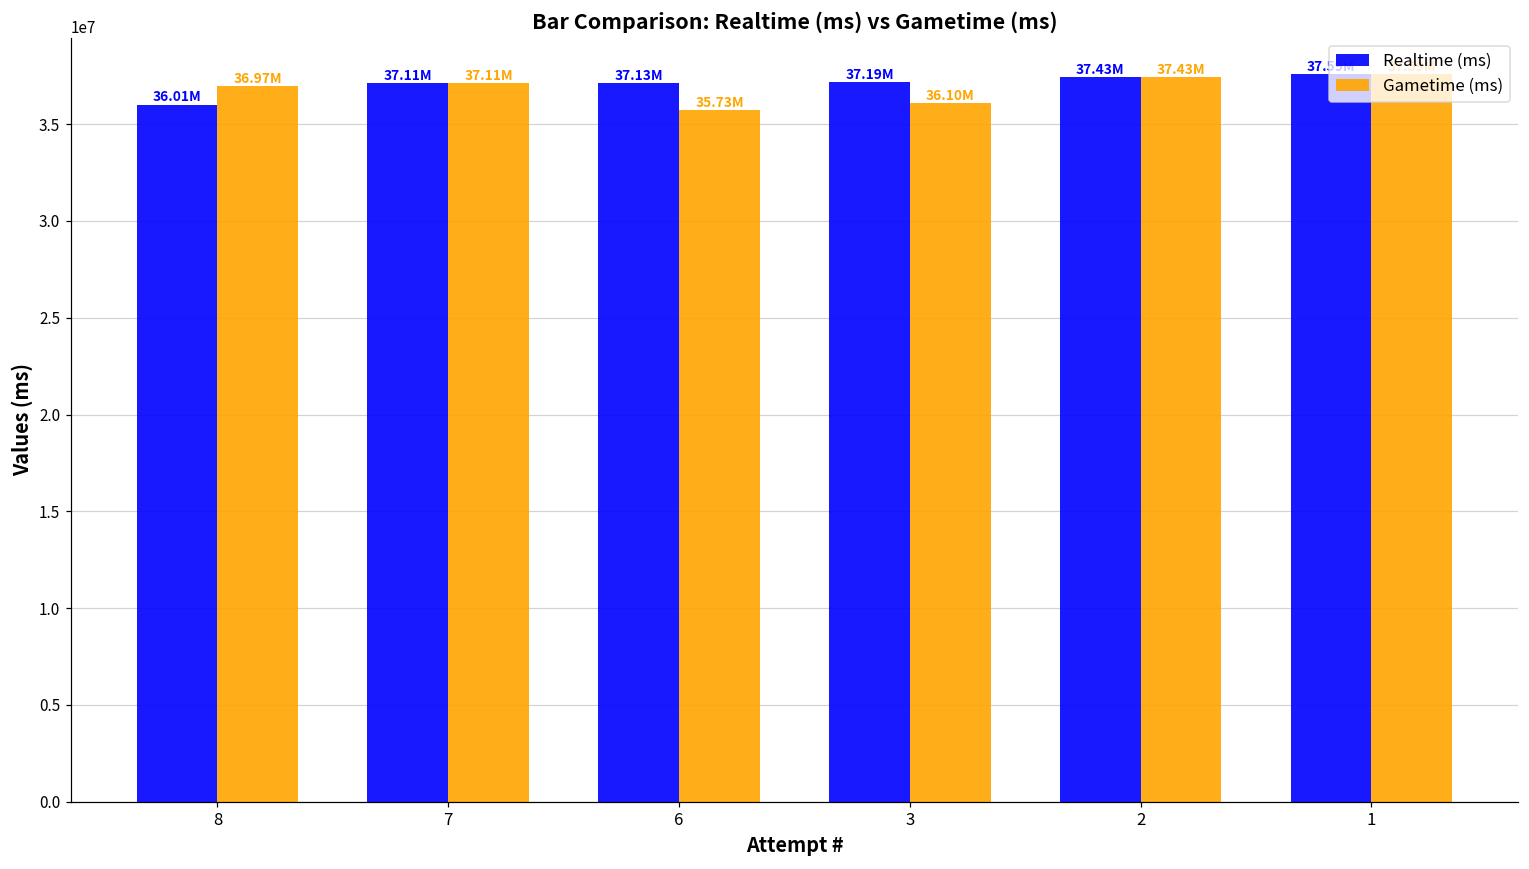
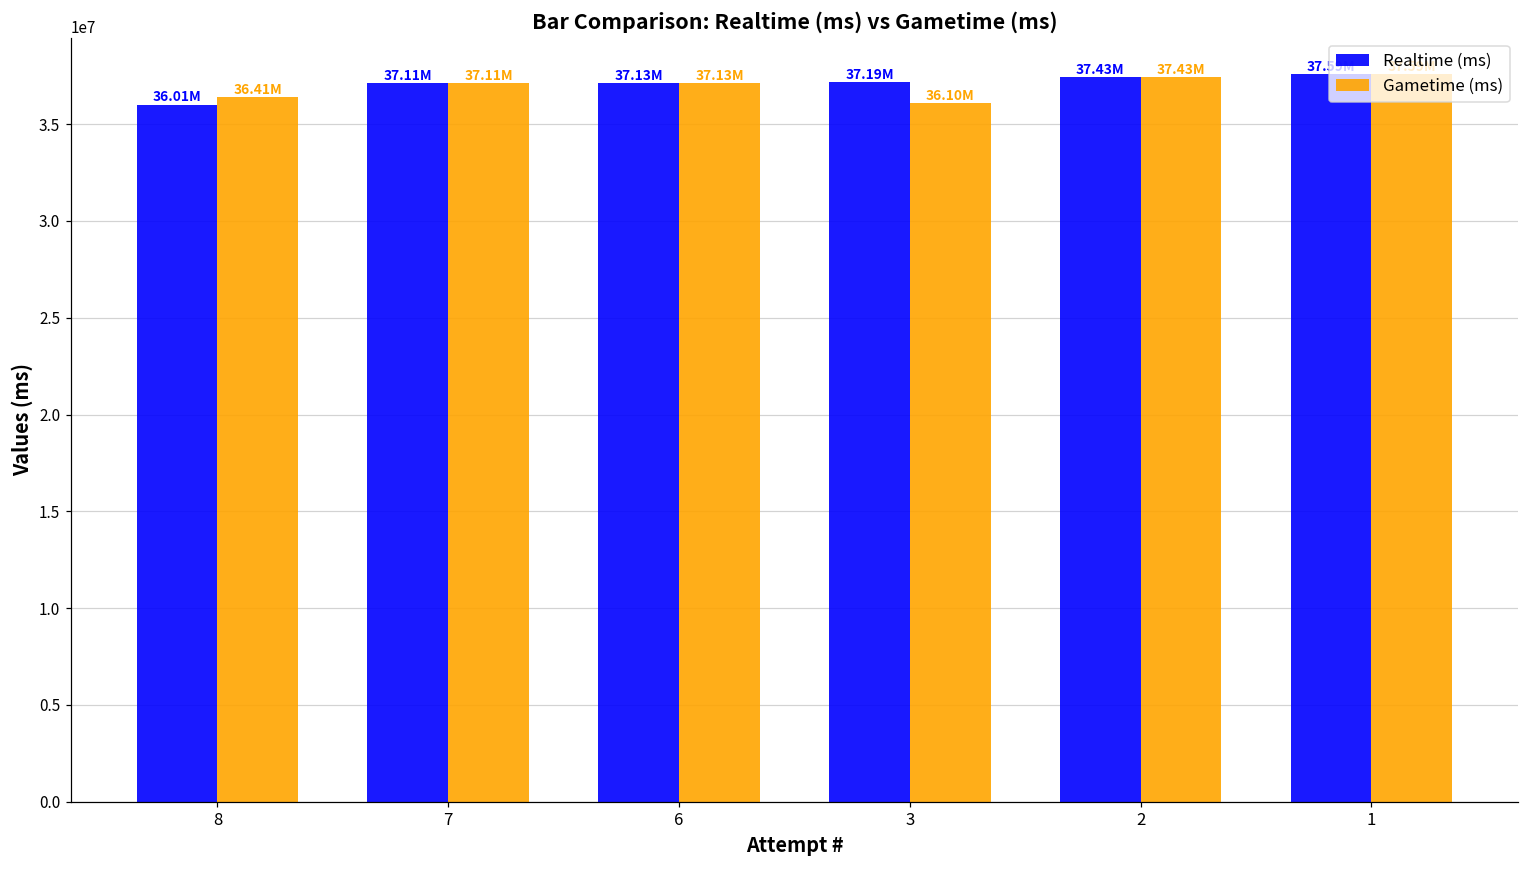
Gametime (ms), 8: 36.97M -> 36.41M
Gametime (ms), 6: 35.73M -> 37.13M
